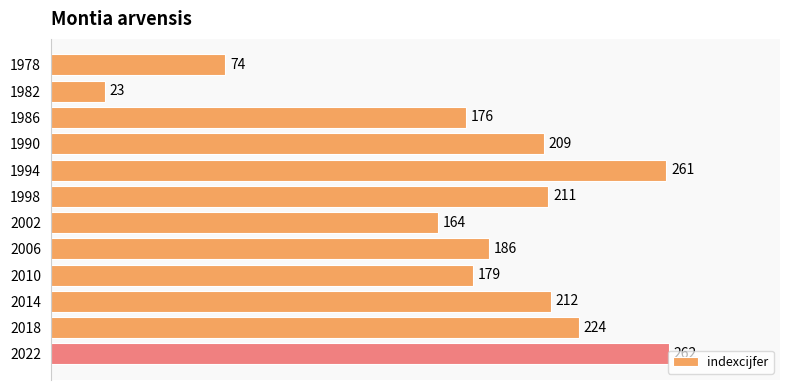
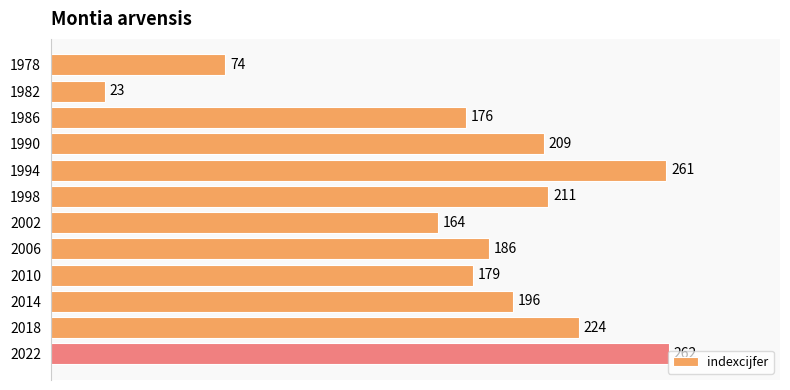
2014: 212 -> 196
